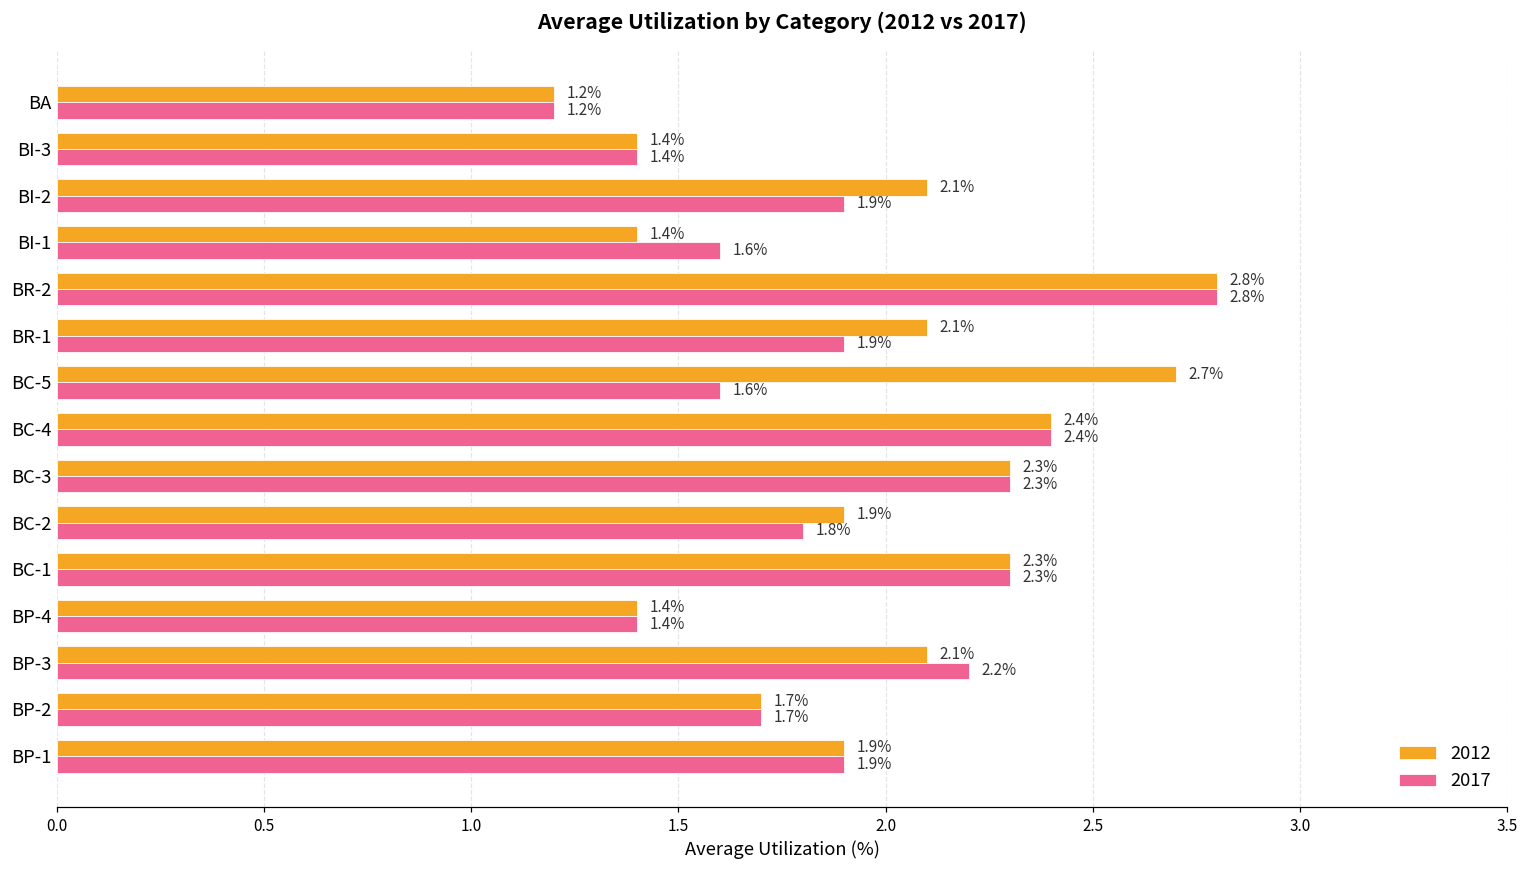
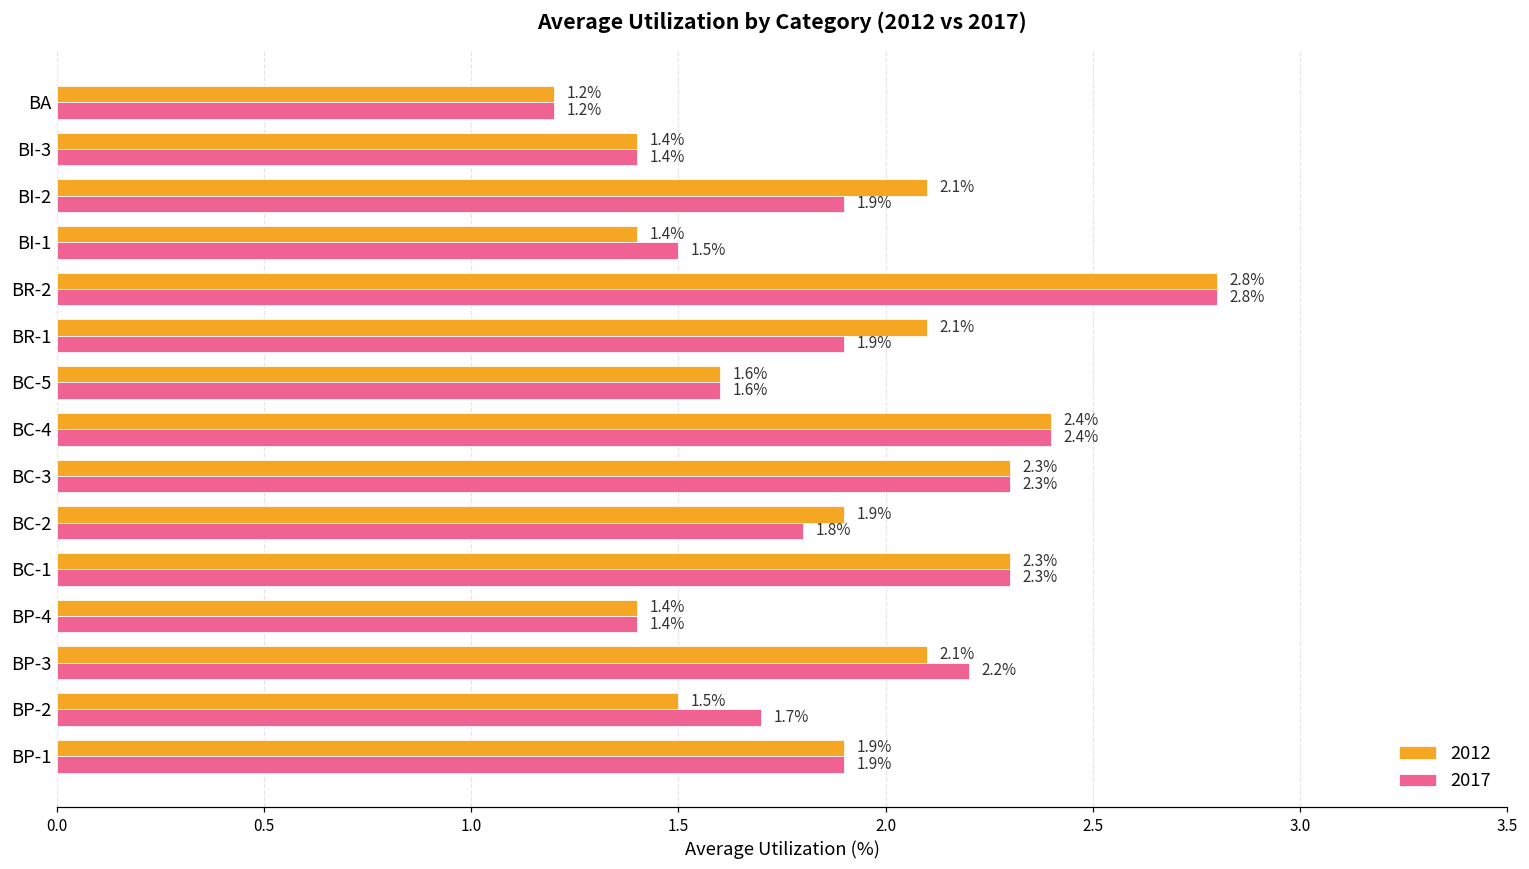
2017, BI-1: 1.6% -> 1.5%
2012, BC-5: 2.7% -> 1.6%
2012, BP-2: 1.7% -> 1.5%
